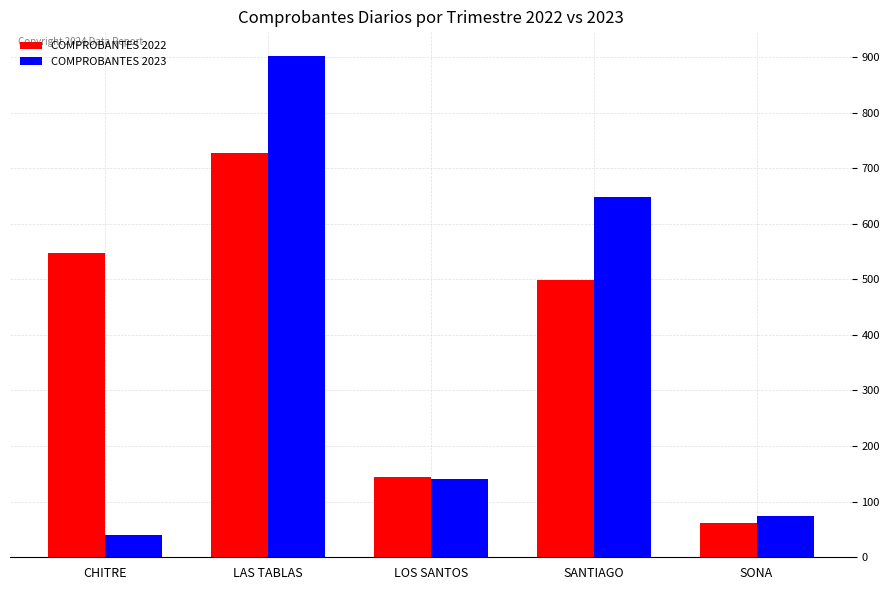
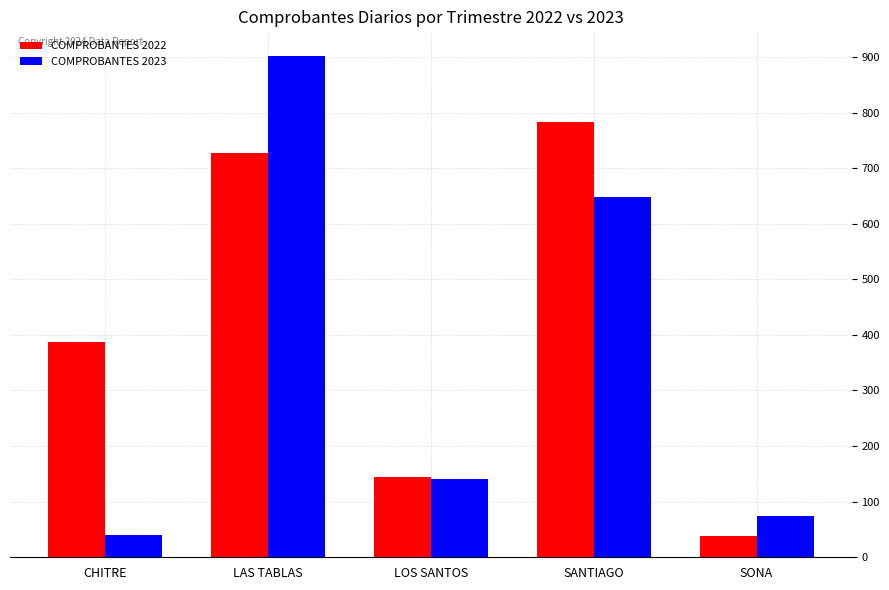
COMPROBANTES 2022, CHITRE: 550 -> 390
COMPROBANTES 2022, SANTIAGO: 500 -> 780
COMPROBANTES 2022, SONA: 60 -> 40
